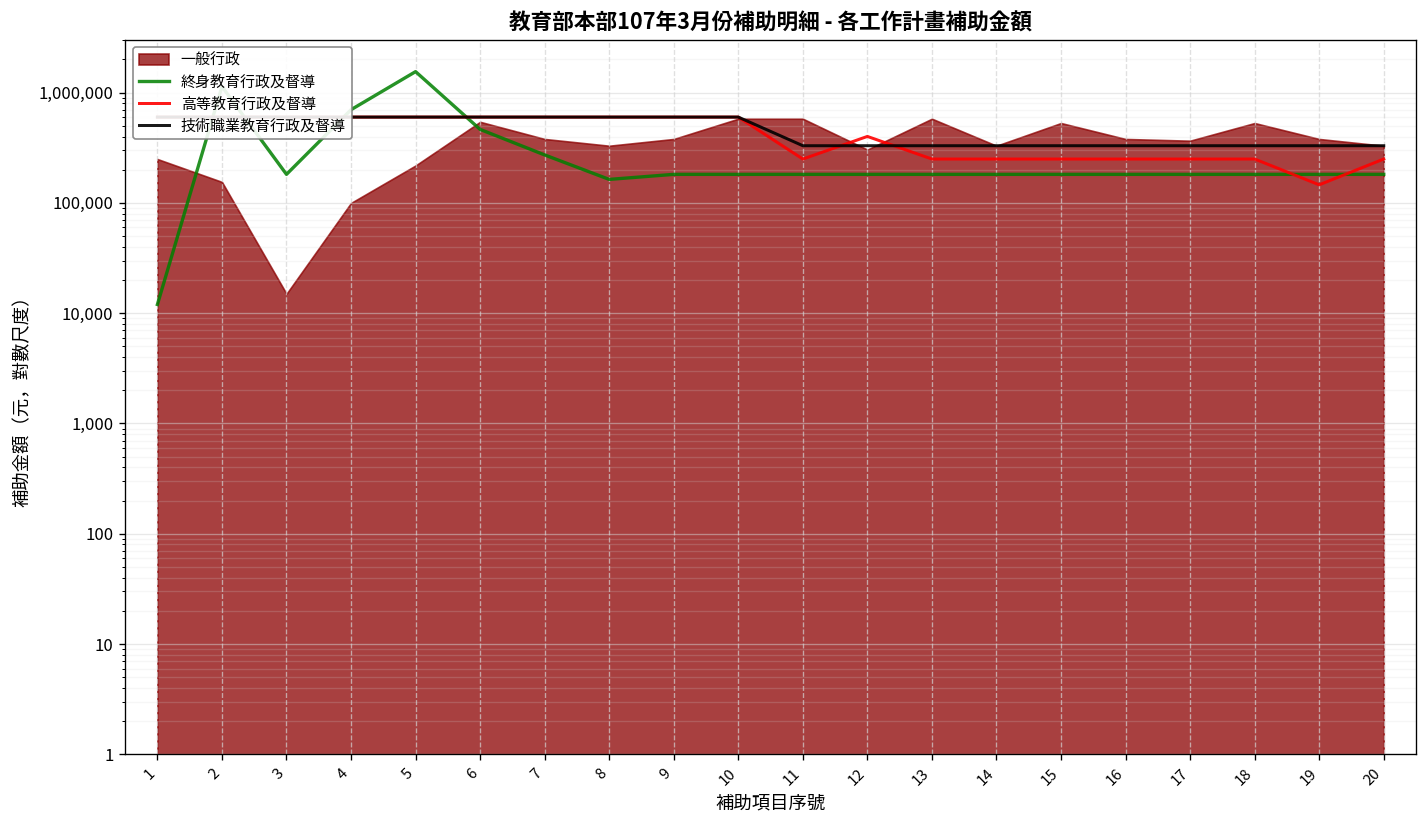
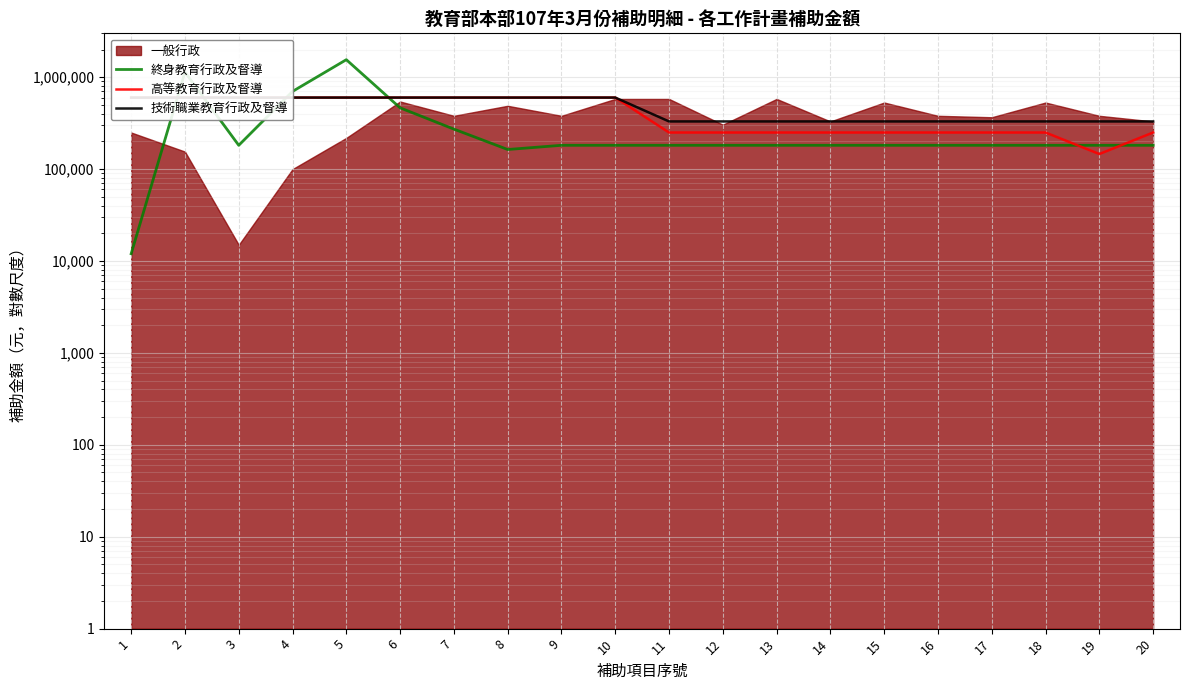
一般行政, 8: 330,000 -> 500,000
高等教育行政及督導, 12: 400,000 -> 250,000
